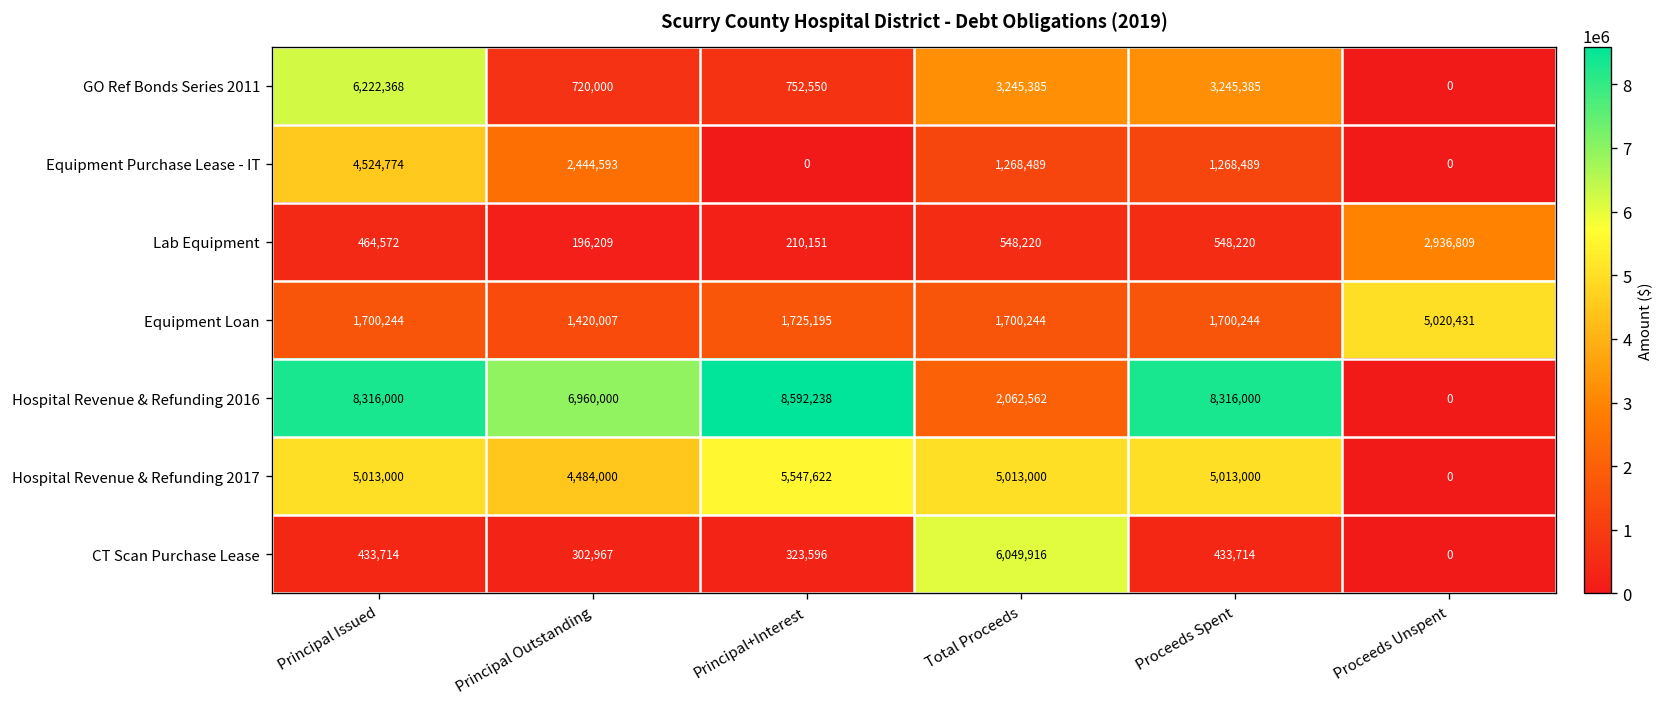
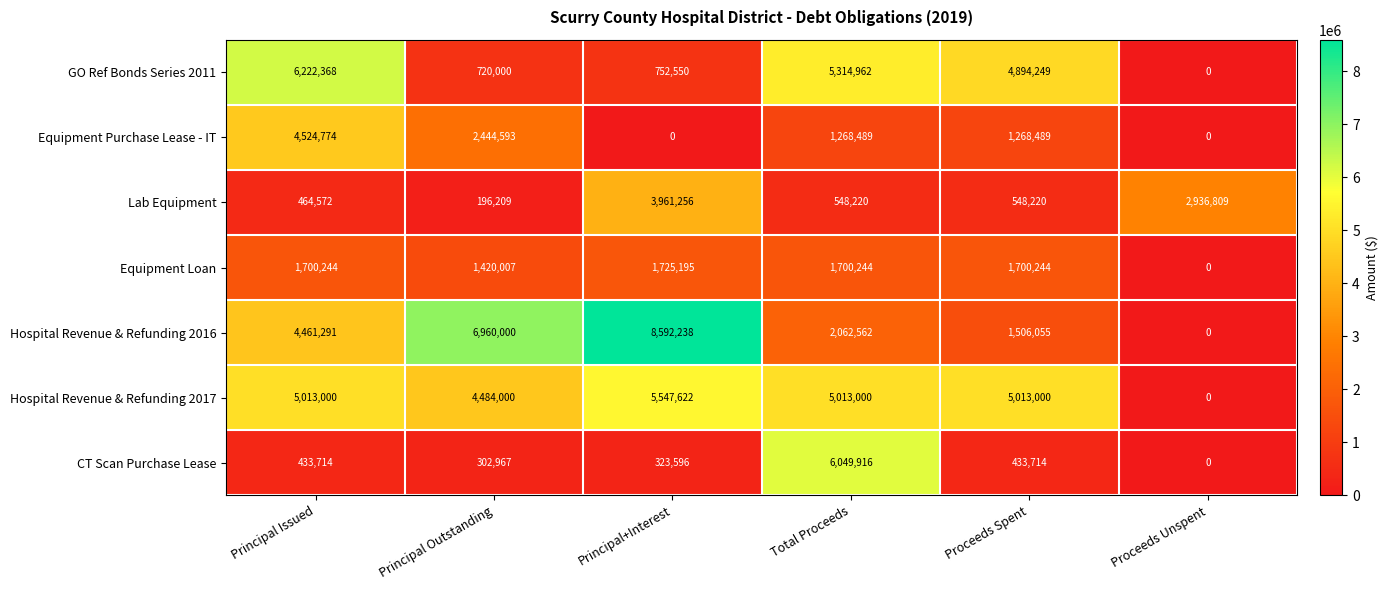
GO Ref Bonds Series 2011, Total Proceeds: 3,245,385 -> 5,314,962
GO Ref Bonds Series 2011, Proceeds Spent: 3,245,385 -> 4,894,249
Lab Equipment, Principal+Interest: 210,151 -> 3,961,256
Equipment Loan, Proceeds Unspent: 5,020,431 -> 0
Hospital Revenue & Refunding 2016, Principal Issued: 8,316,000 -> 4,461,291
Hospital Revenue & Refunding 2016, Proceeds Spent: 8,316,000 -> 1,506,055
